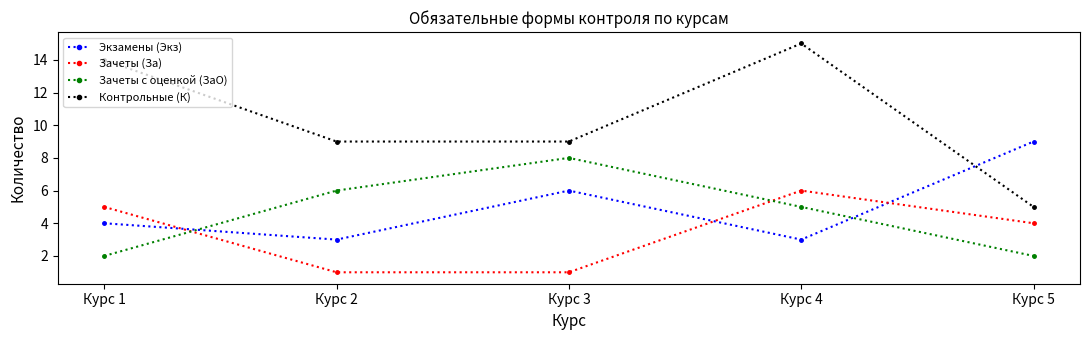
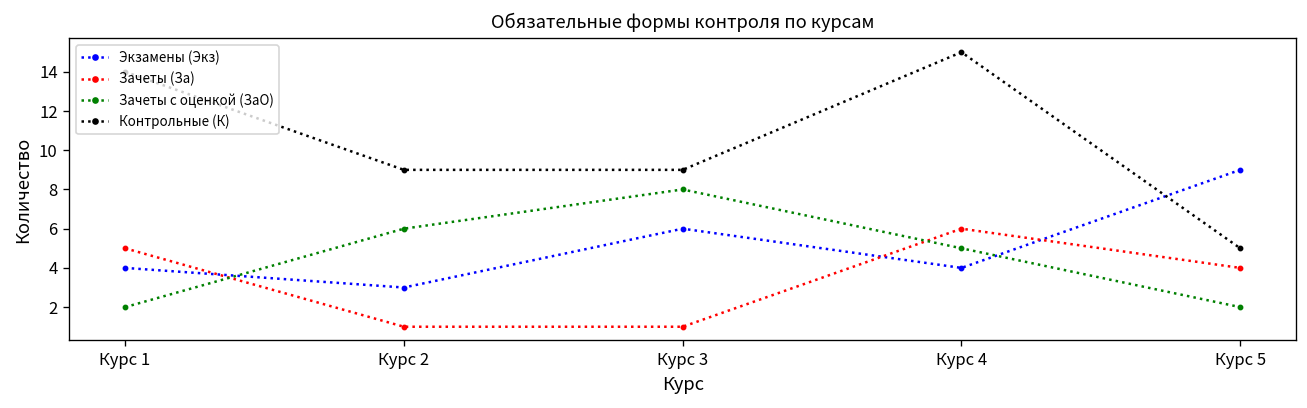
Экзамены (Экз), Курс 4: 3 -> 4
